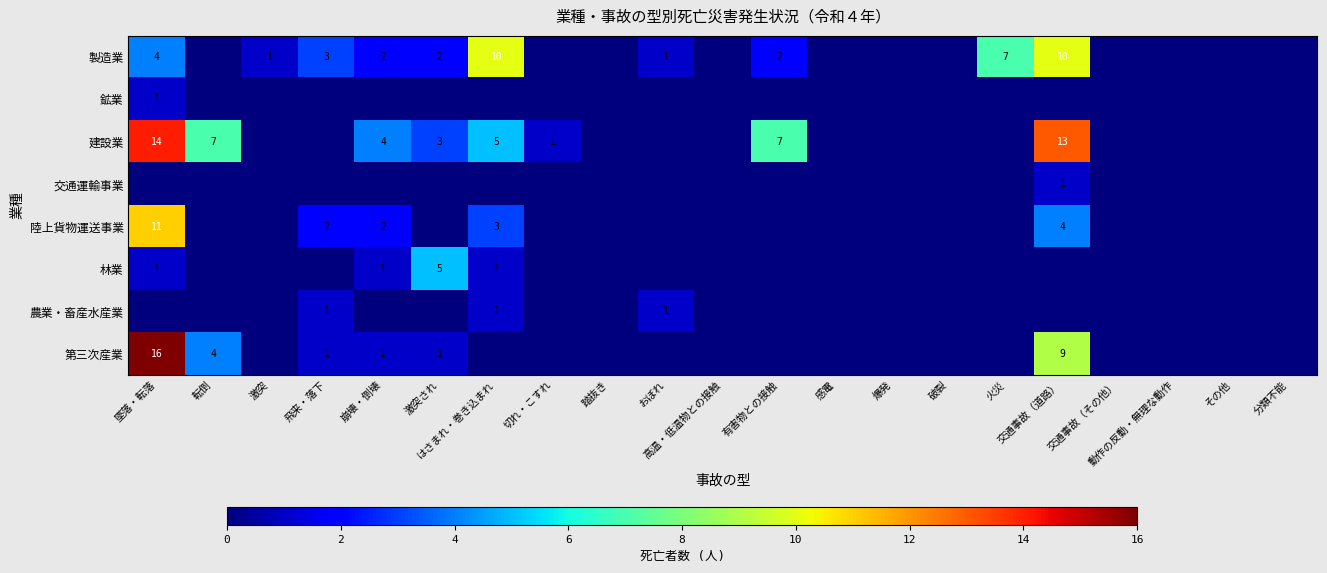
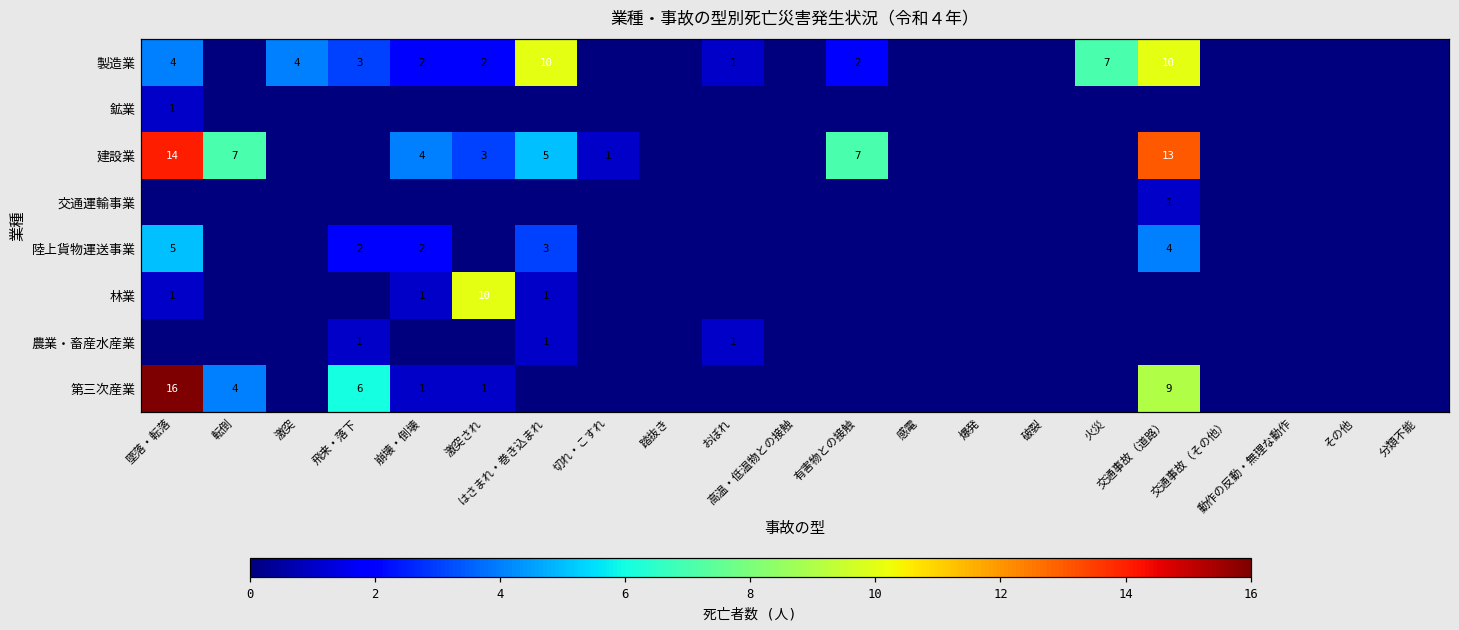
製造業, 激突: 1 -> 4
陸上貨物運送事業, 墜落・転落: 11 -> 5
林業, 激突され: 5 -> 10
第三次産業, 飛来・落下: 1 -> 6
